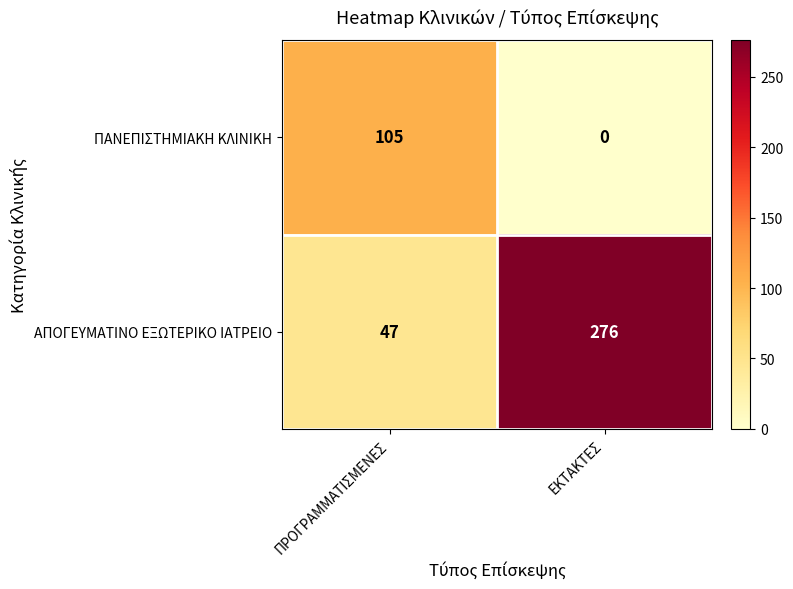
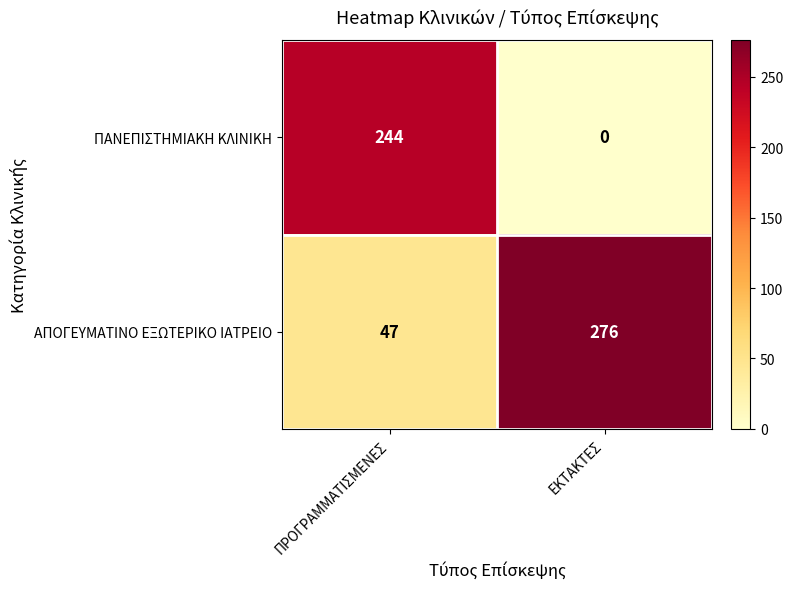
ΠΑΝΕΠΙΣΤΗΜΙΑΚΗ ΚΛΙΝΙΚΗ, ΠΡΟΓΡΑΜΜΑΤΙΣΜΕΝΕΣ: 105 -> 244
